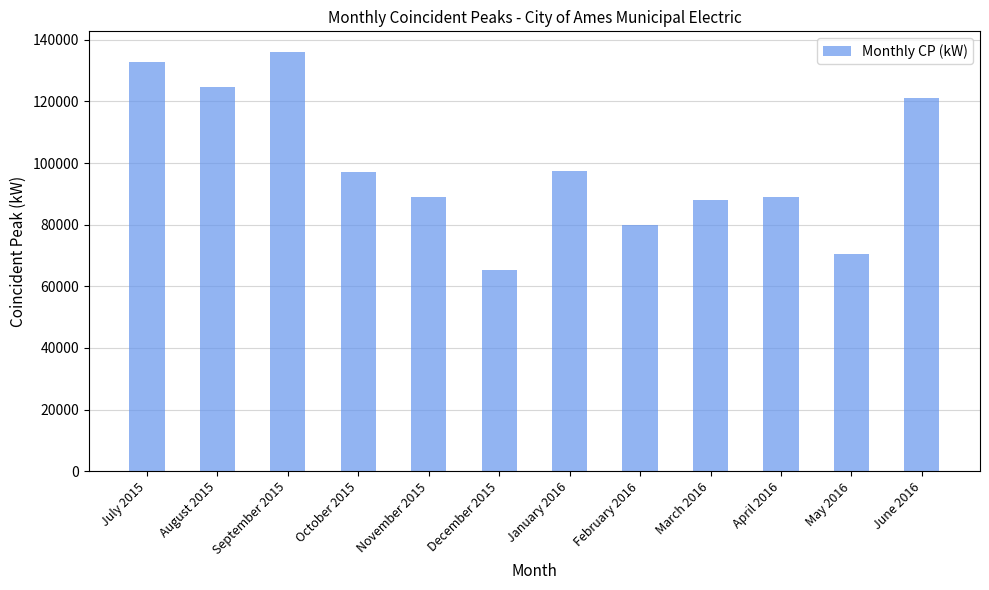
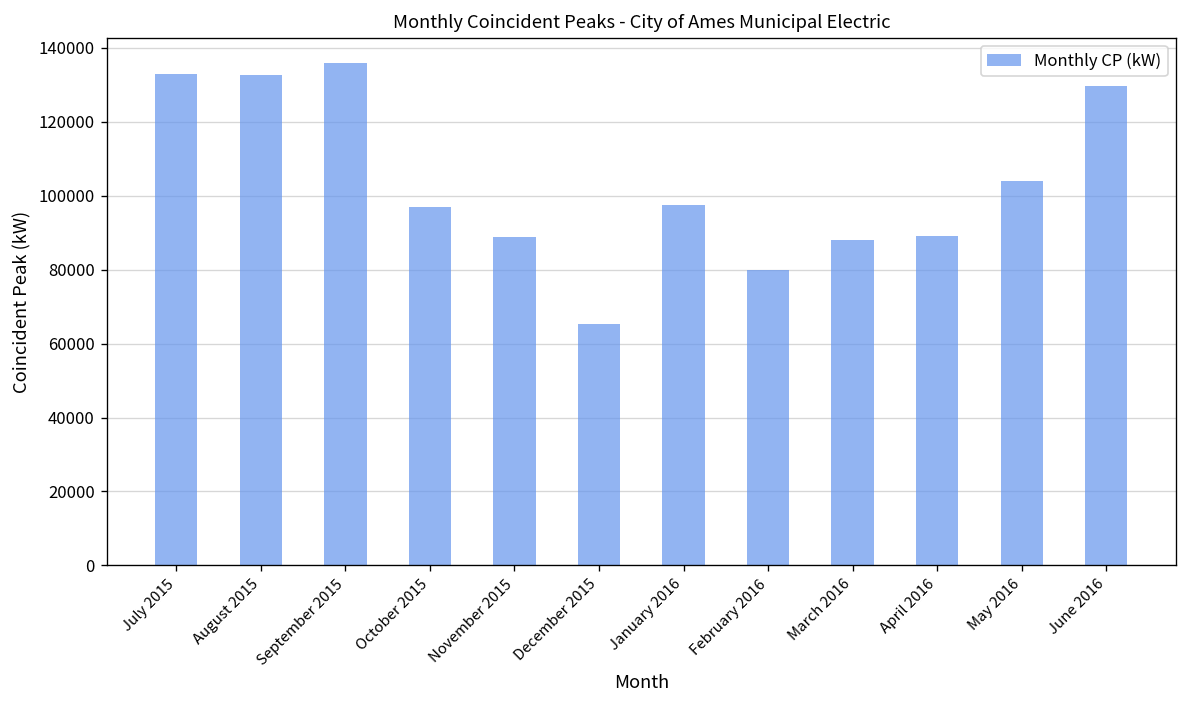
August 2015: 125000 -> 133000
May 2016: 70000 -> 104000
June 2016: 121000 -> 130000
